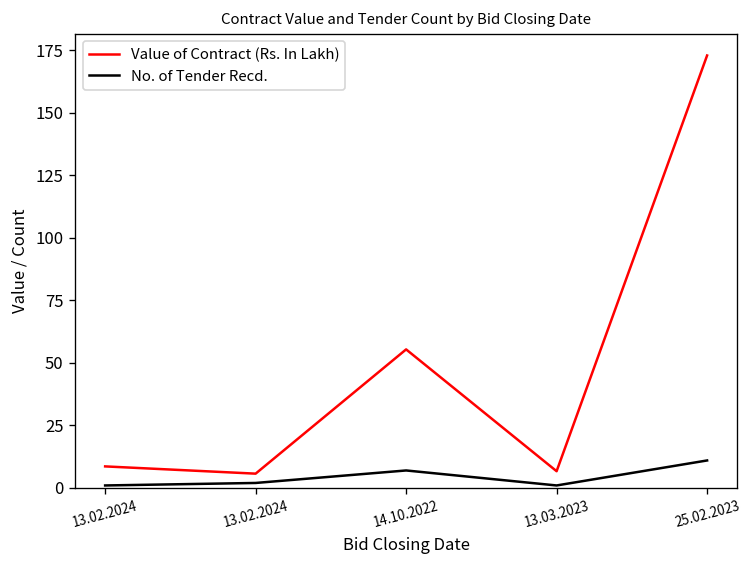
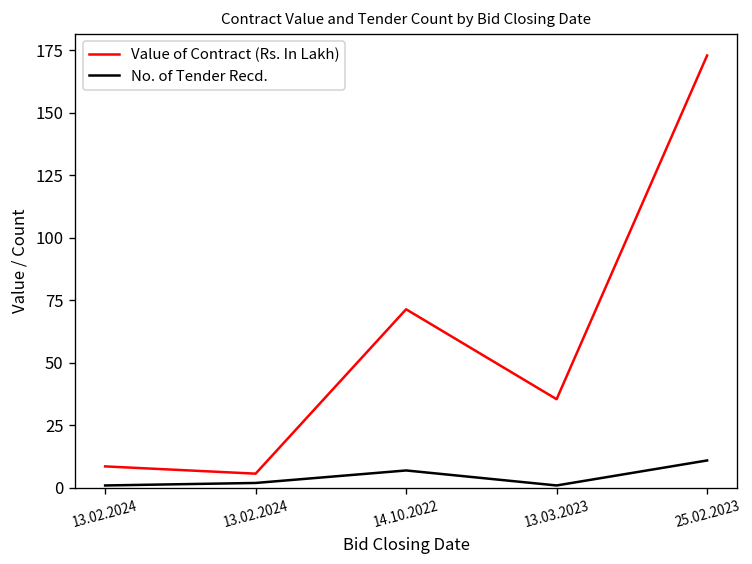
Value of Contract (Rs. In Lakh), 14.10.2022: 55 -> 71
Value of Contract (Rs. In Lakh), 13.03.2023: 7 -> 36
